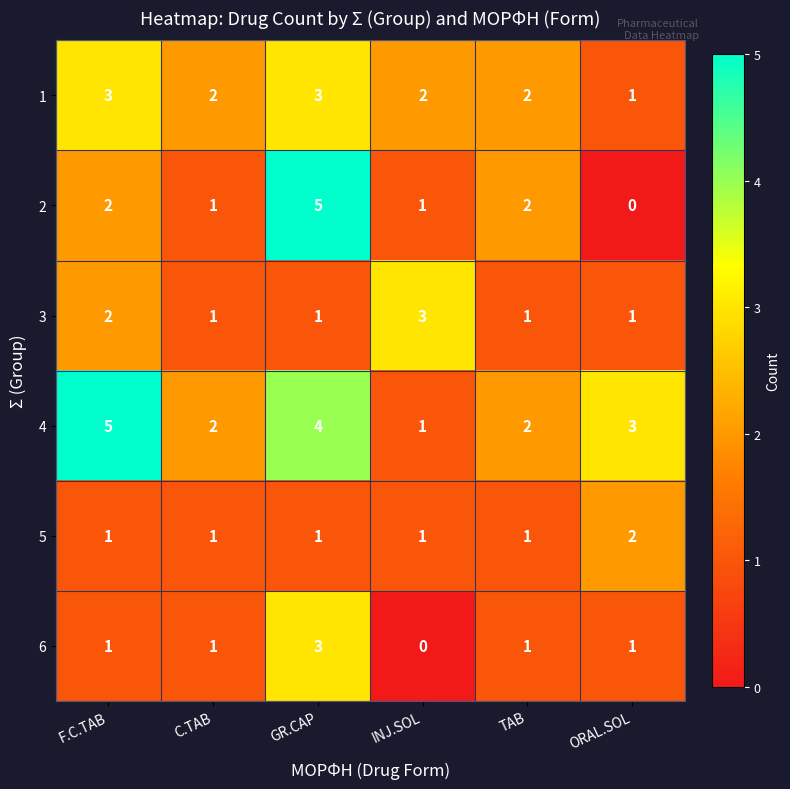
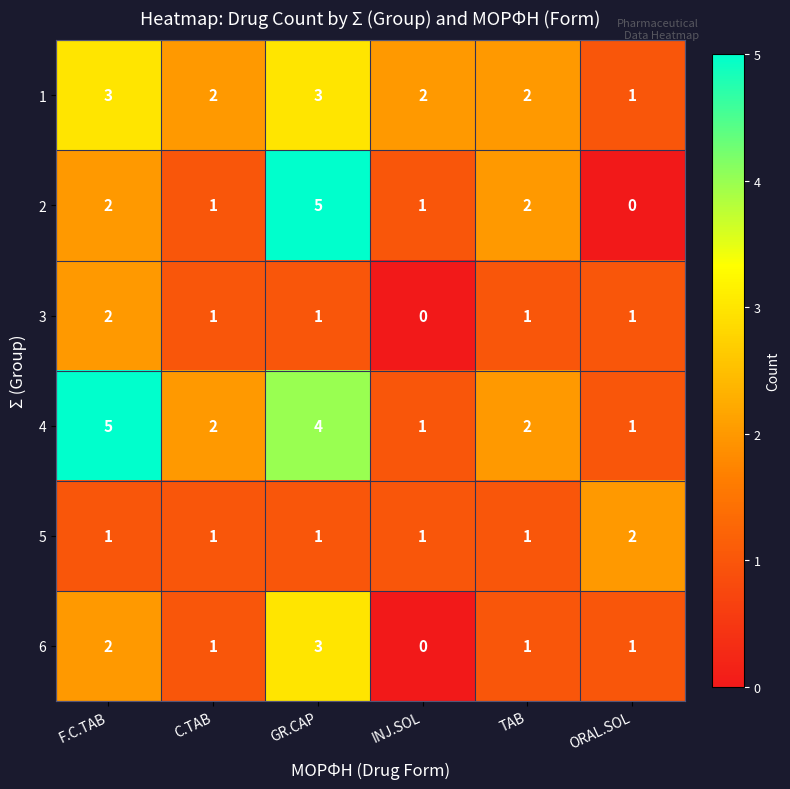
3, INJ.SOL: 3 -> 0
4, ORAL.SOL: 3 -> 1
6, F.C.TAB: 1 -> 2
